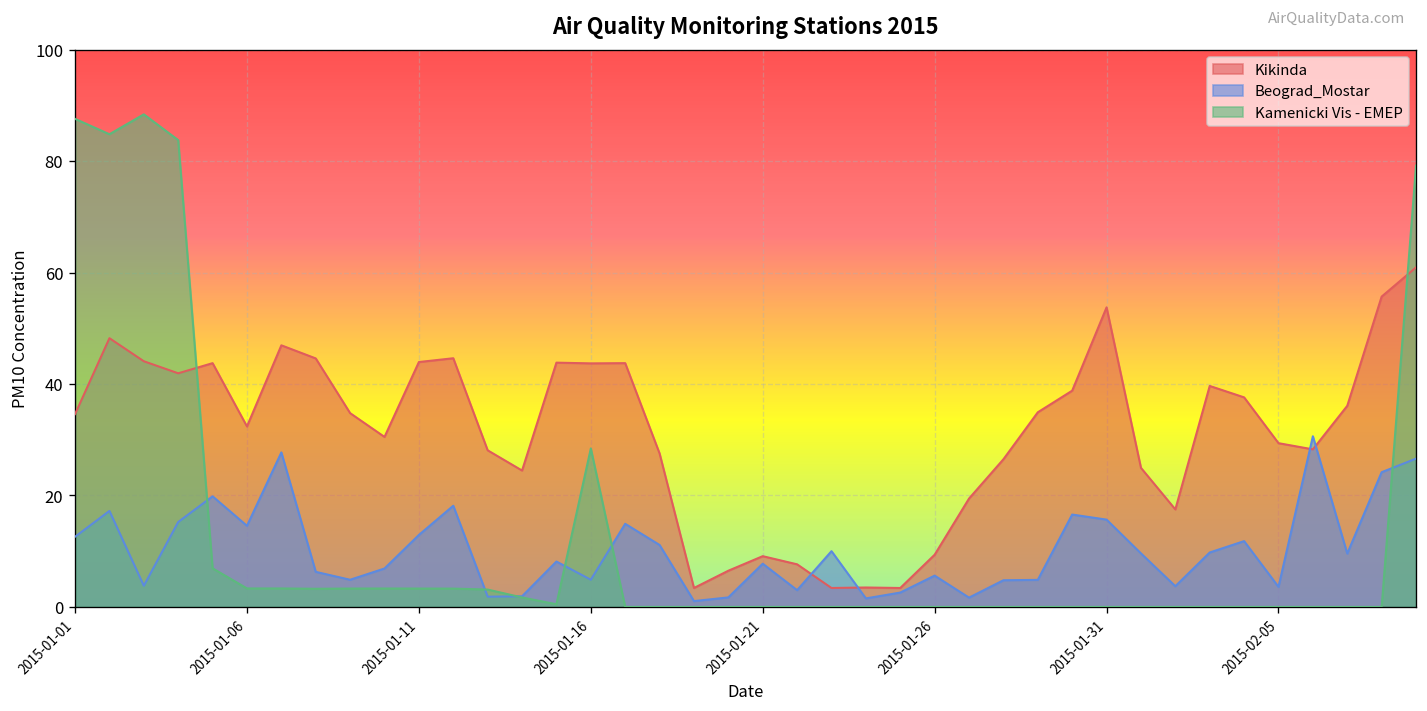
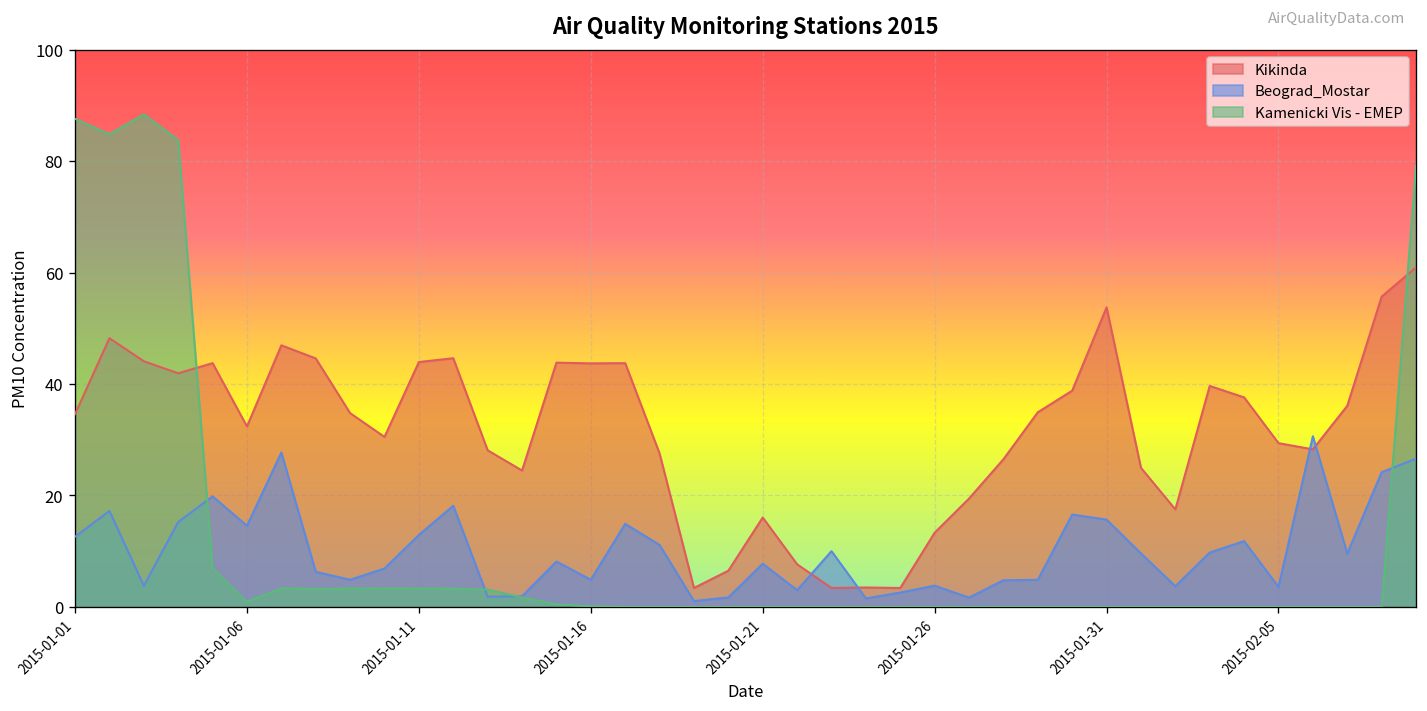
Kamenicki Vis - EMEP, 2015-01-06: 3 -> 1
Kamenicki Vis - EMEP, 2015-01-16: 28 -> 0
Kikinda, 2015-01-21: 9 -> 16
Kikinda, 2015-01-26: 9 -> 13
Beograd_Mostar, 2015-01-26: 6 -> 4
